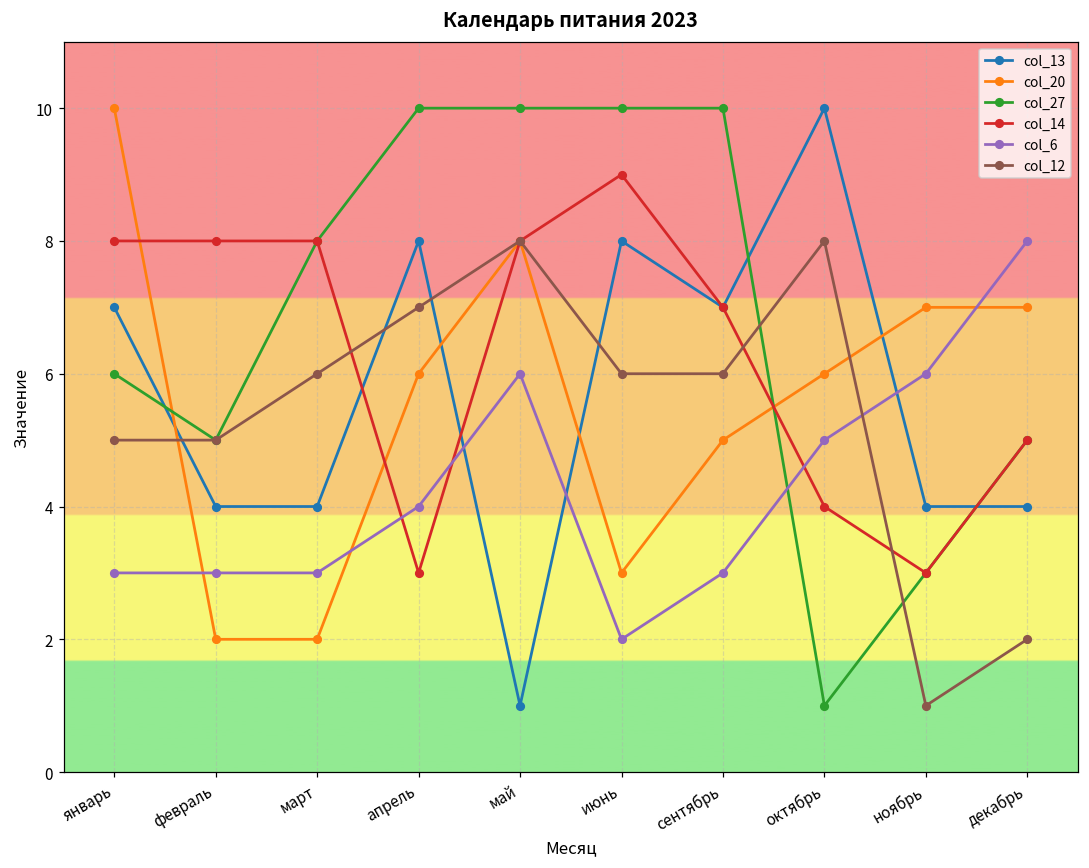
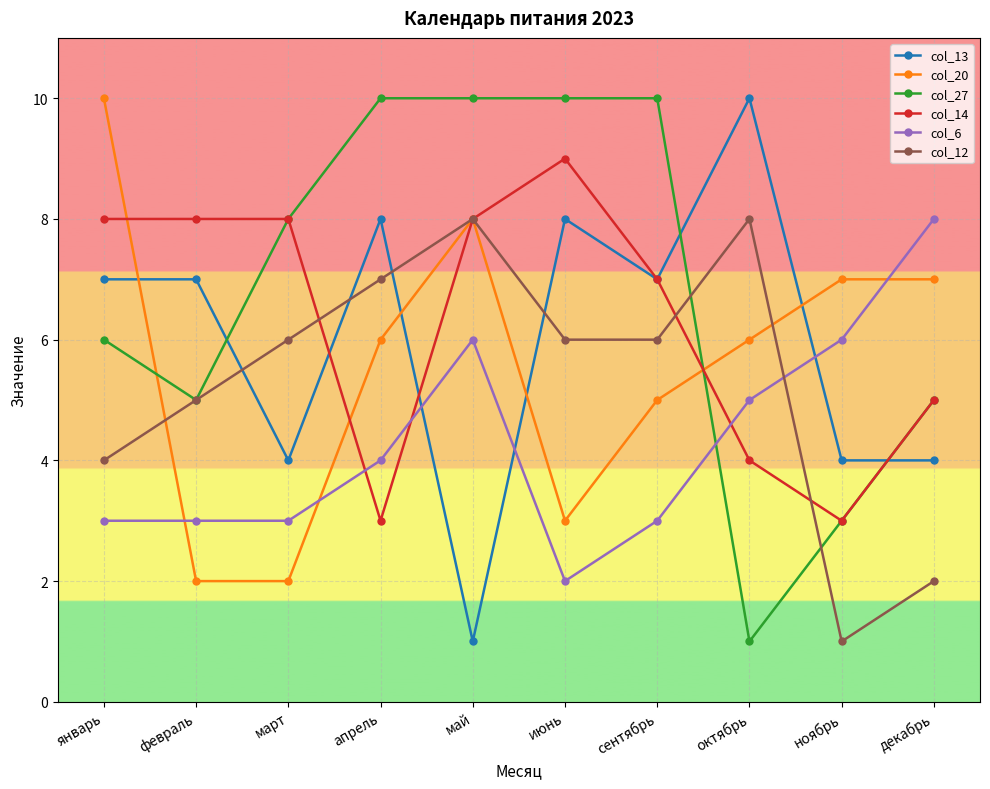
col_12, январь: 5 -> 4
col_13, февраль: 4 -> 7
